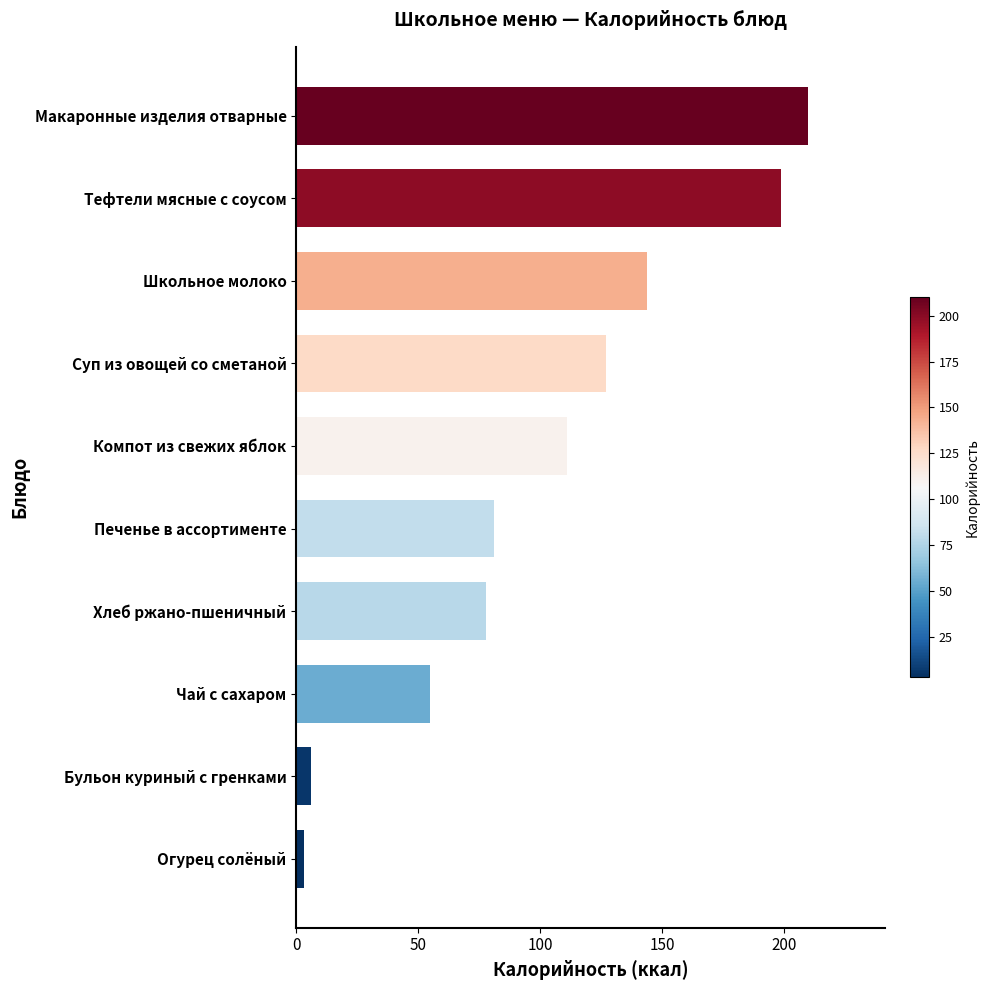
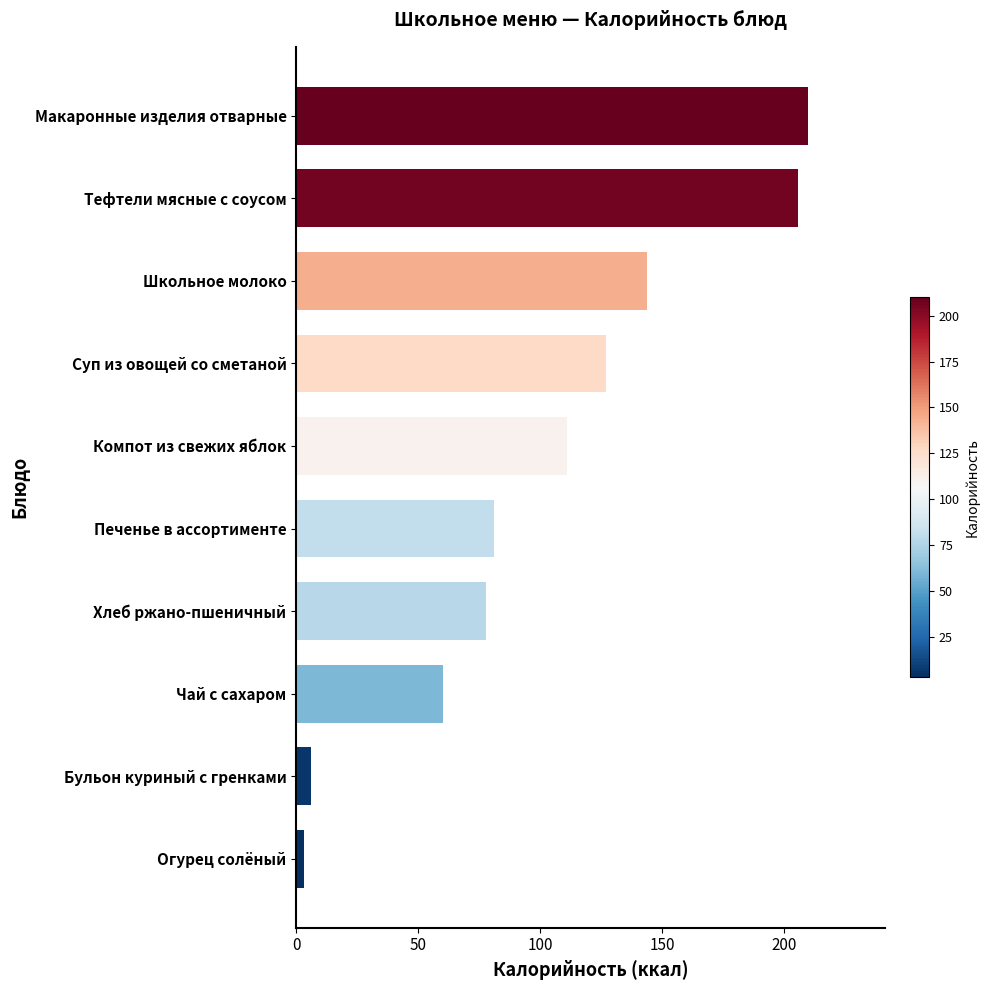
Тефтели мясные с соусом: 199 -> 206
Чай с сахаром: 55 -> 60
